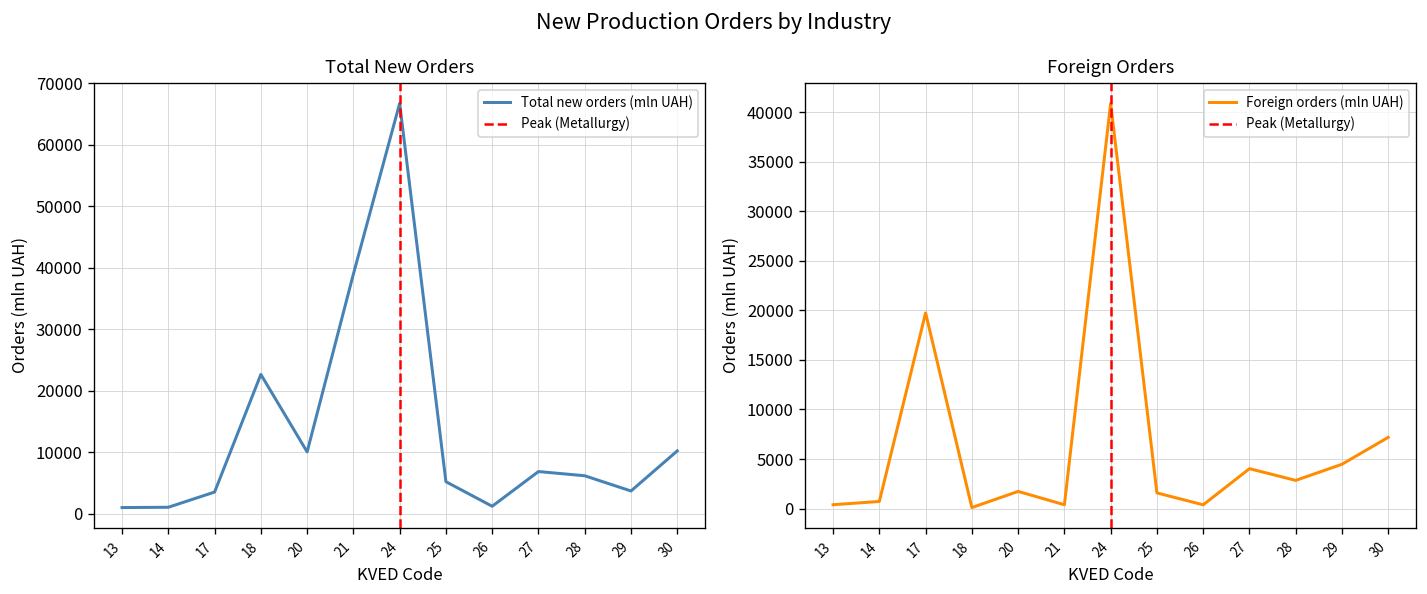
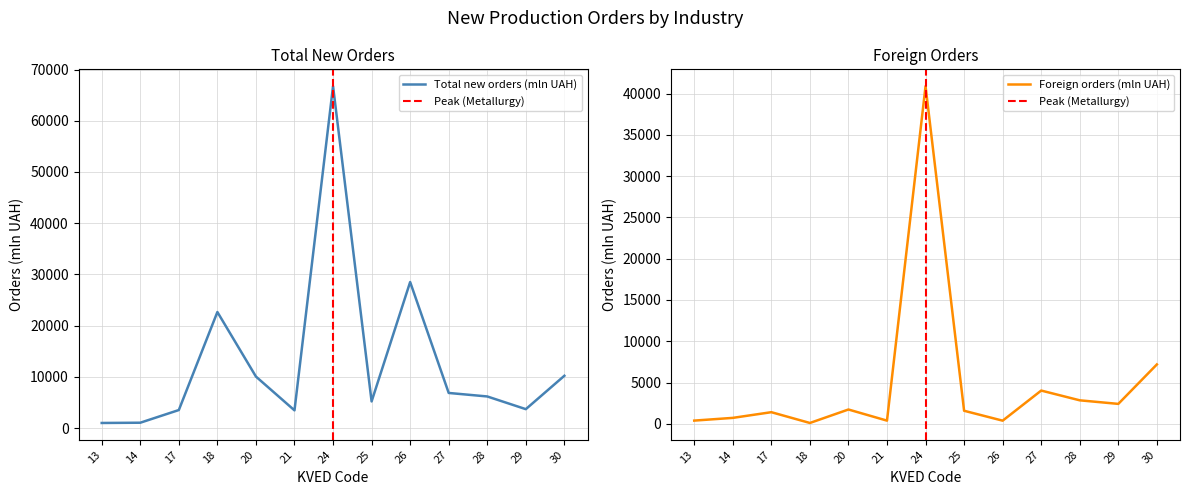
Total New Orders, 21: 39000 -> 3000
Total New Orders, 26: 1000 -> 29000
Foreign Orders, 17: 20000 -> 1000
Foreign Orders, 29: 4000 -> 2000
